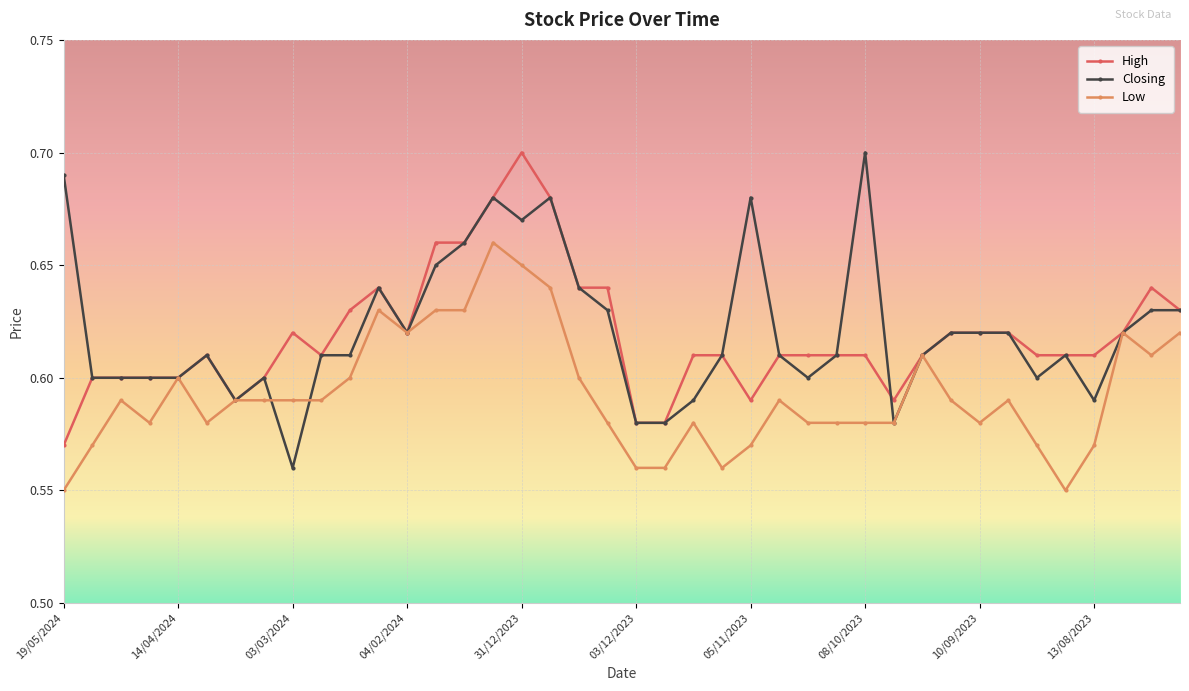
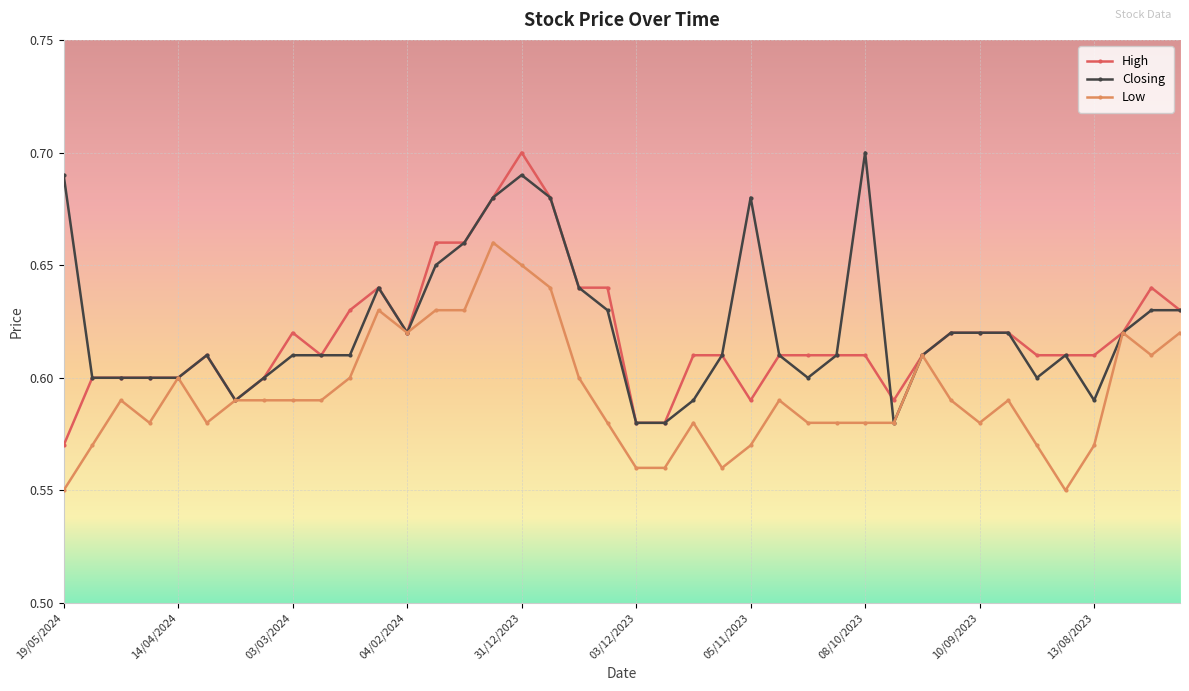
Closing, 03/03/2024: 0.56 -> 0.61
Closing, 31/12/2023: 0.67 -> 0.69
